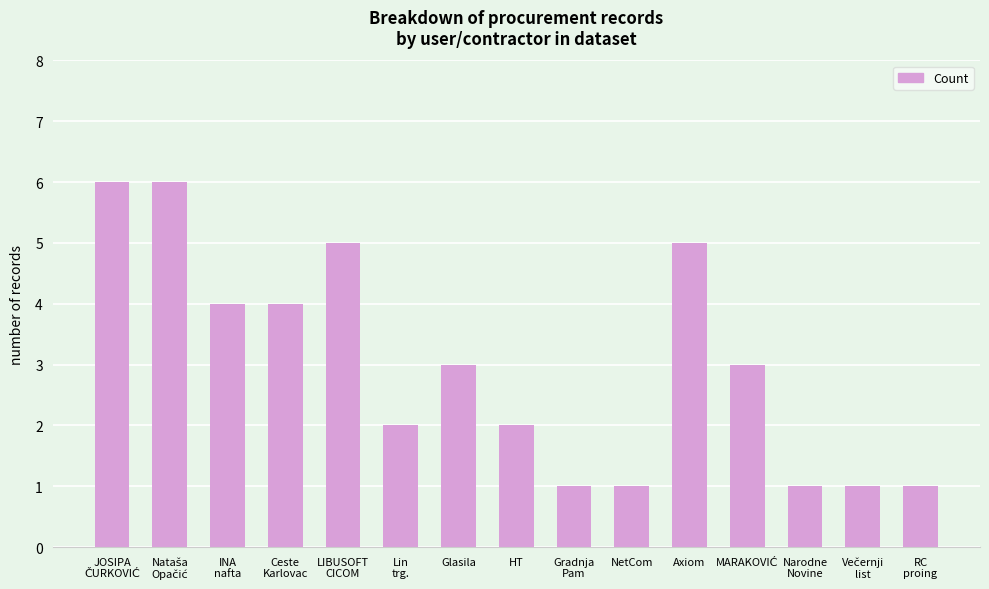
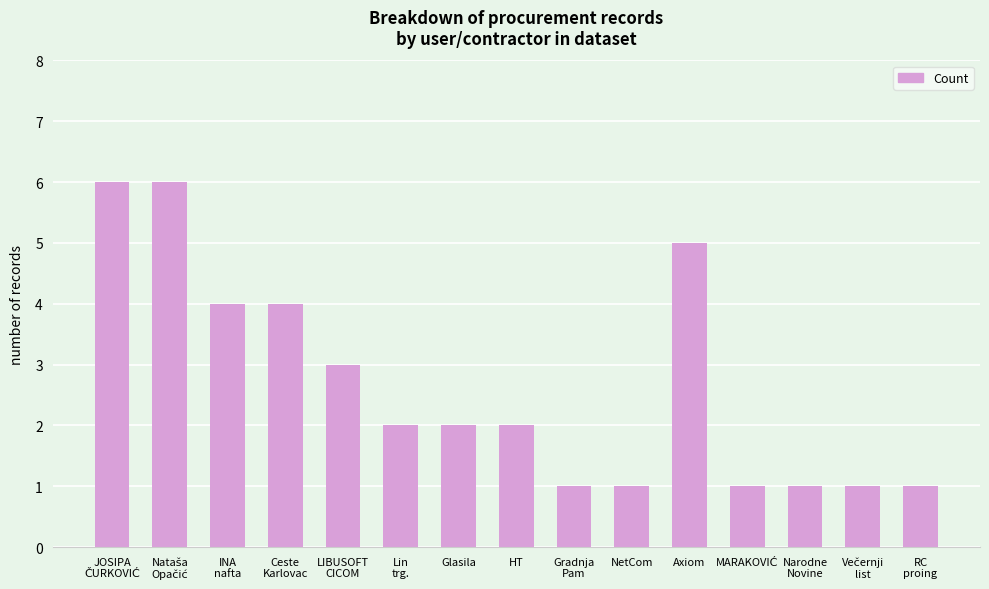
LIBUSOFT CICOM: 5 -> 3
Glasila: 3 -> 2
MARAKOVIĆ: 3 -> 1
